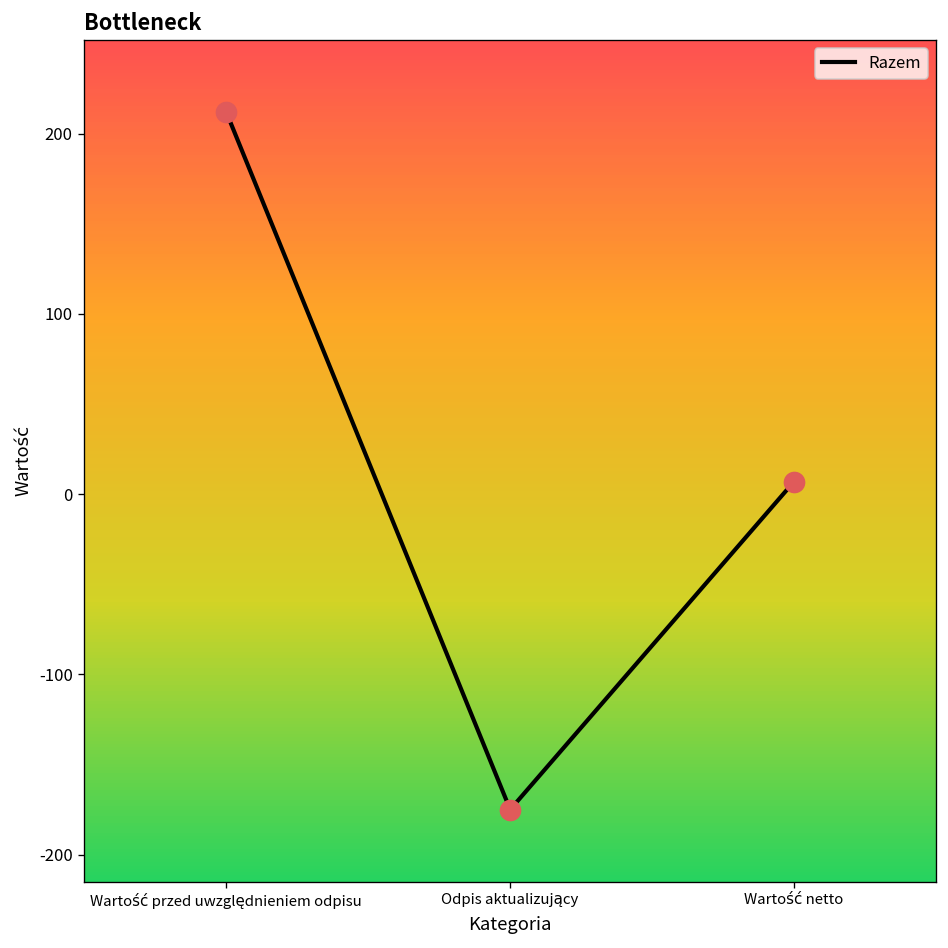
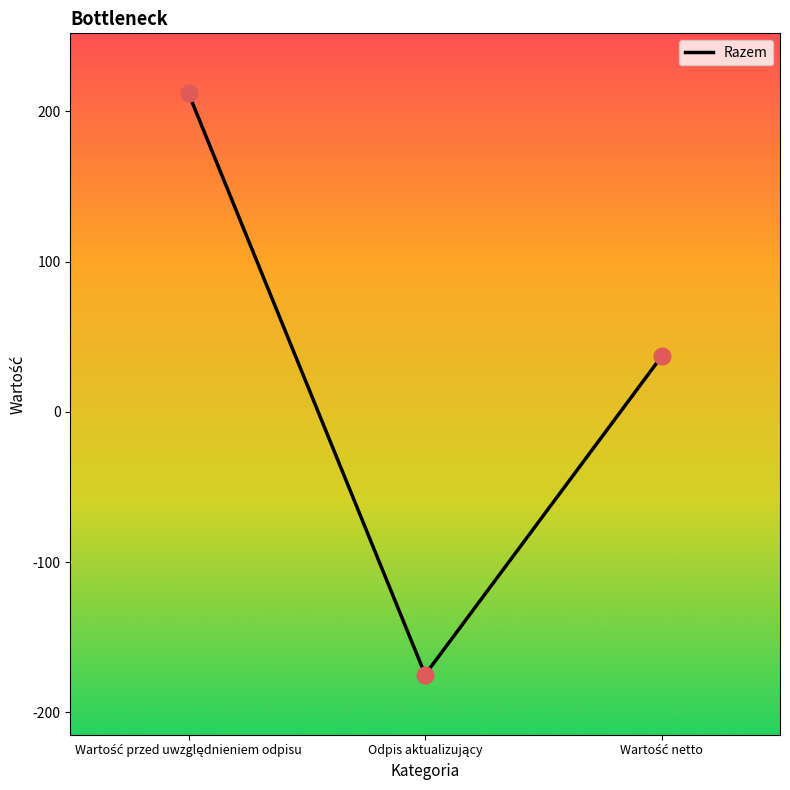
Wartość netto: 7 -> 37
